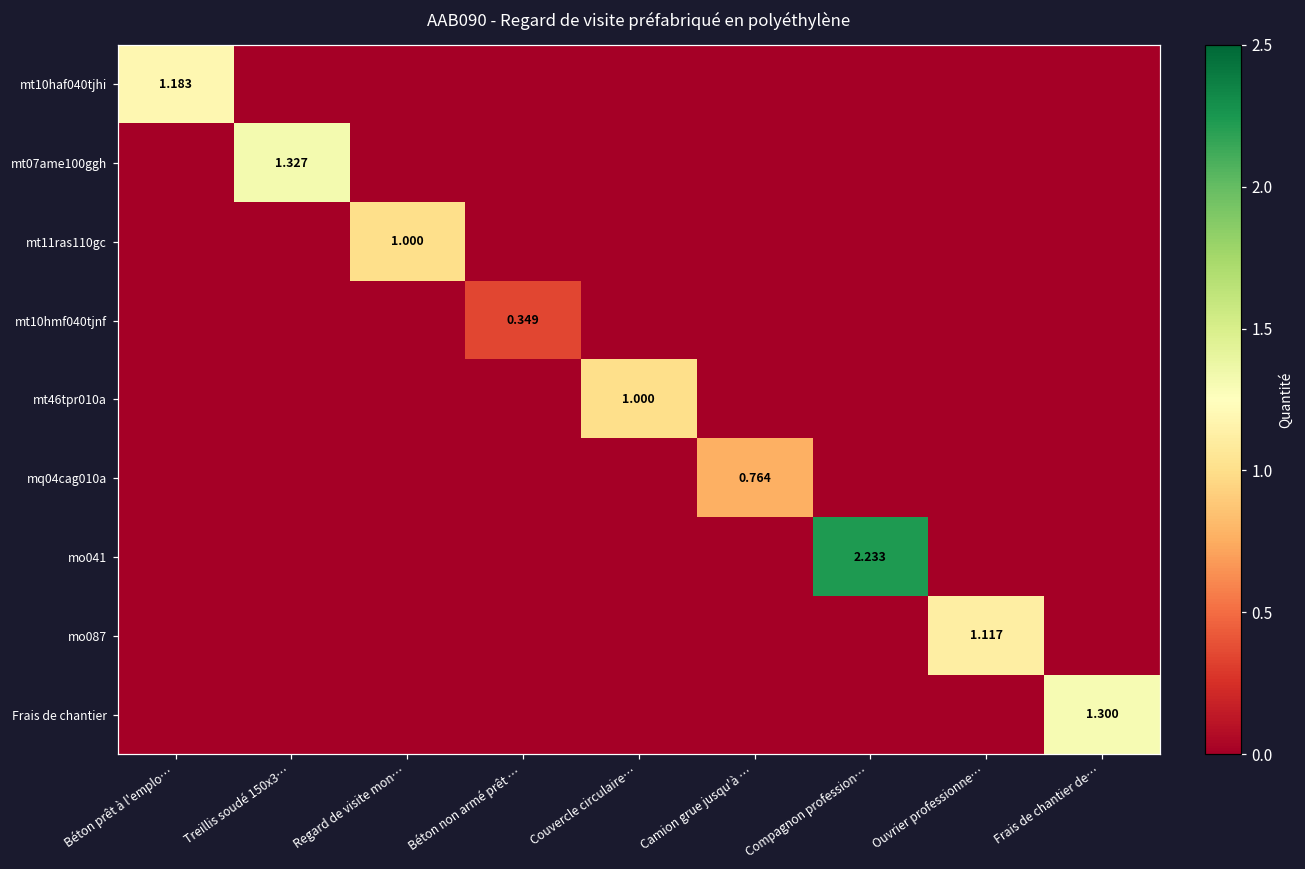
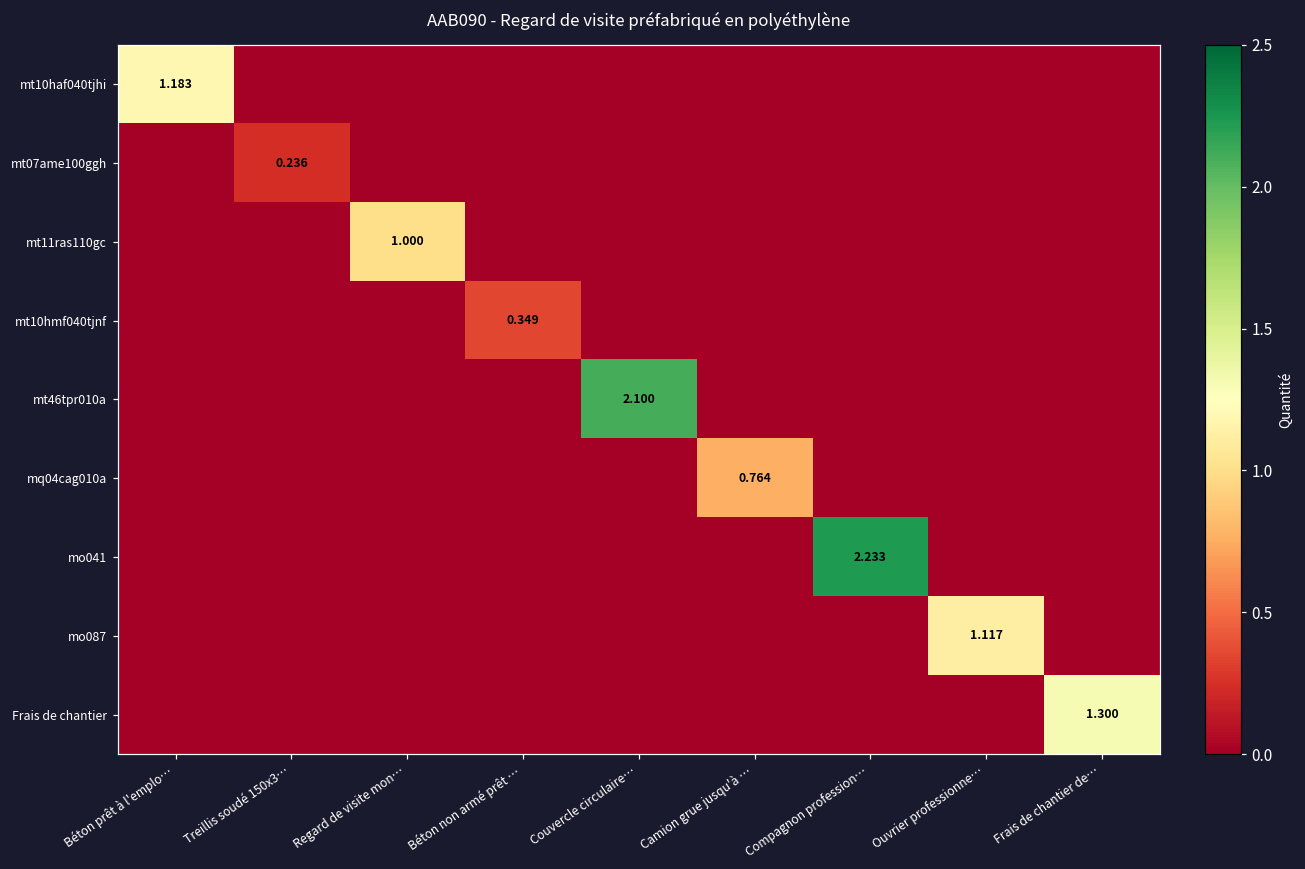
mt07ame100ggh, Treillis soudé 150x3…: 1.327 -> 0.236
mt46tpr010a, Couvercle circulaire…: 1.000 -> 2.100
